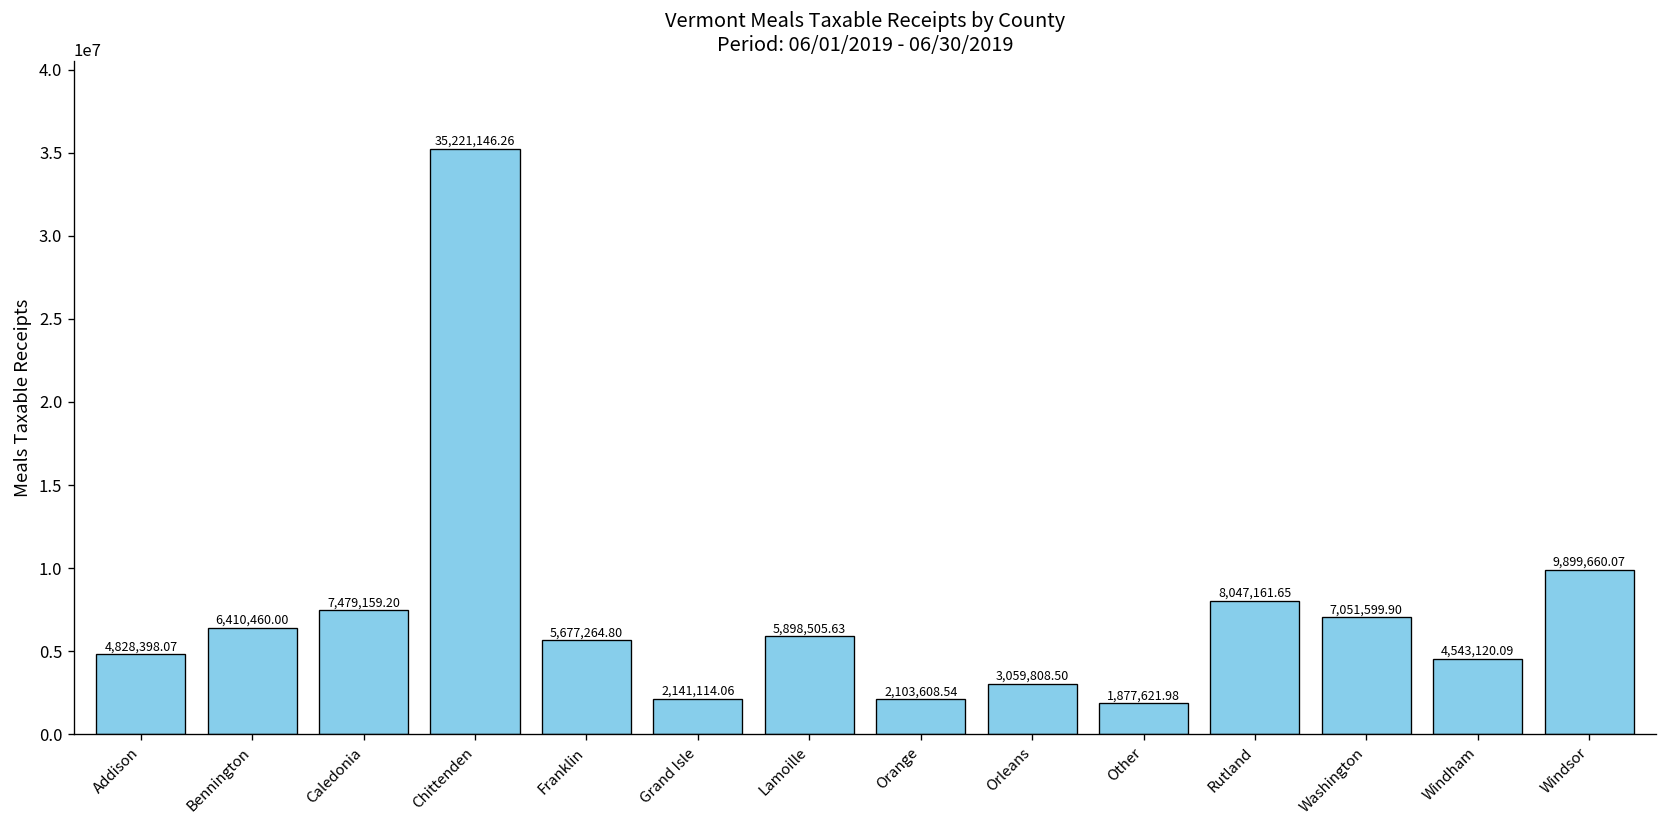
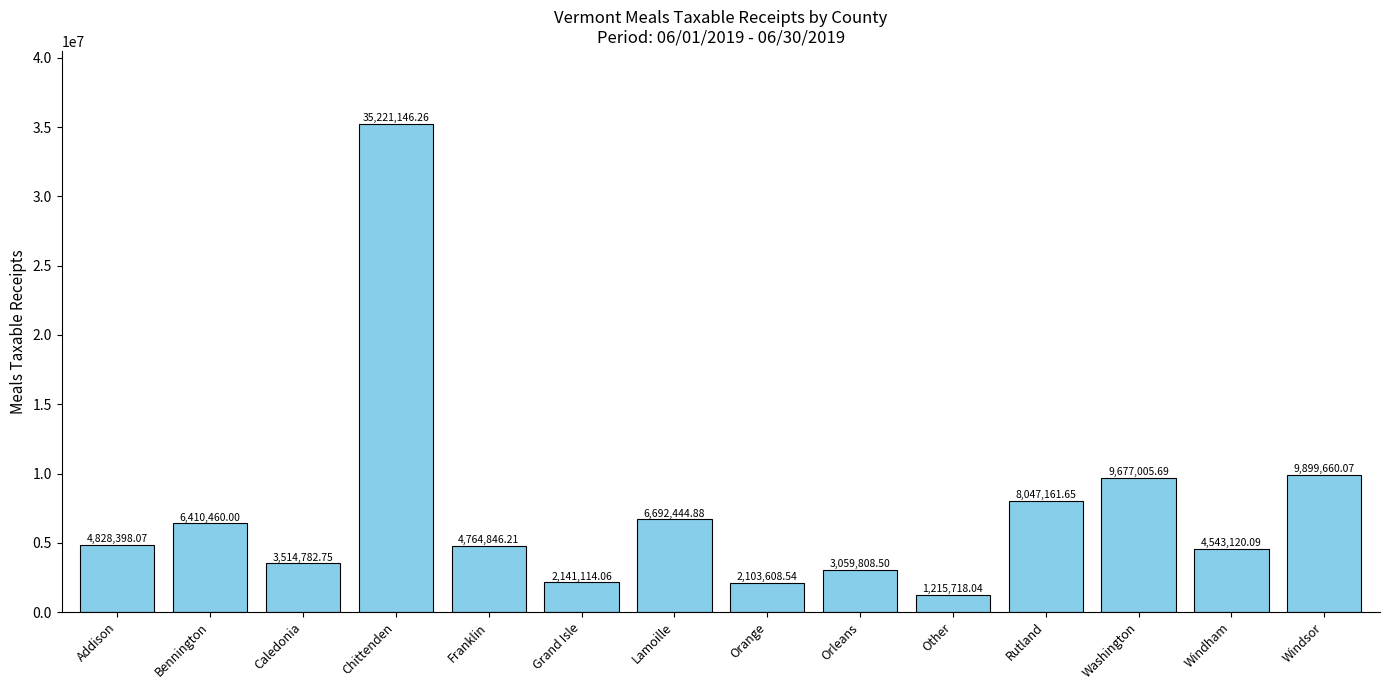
Caledonia: 7,479,159.20 -> 3,514,782.75
Franklin: 5,677,264.80 -> 4,764,846.21
Lamoille: 5,898,505.63 -> 6,692,444.88
Other: 1,877,621.98 -> 1,215,718.04
Washington: 7,051,599.90 -> 9,677,005.69
